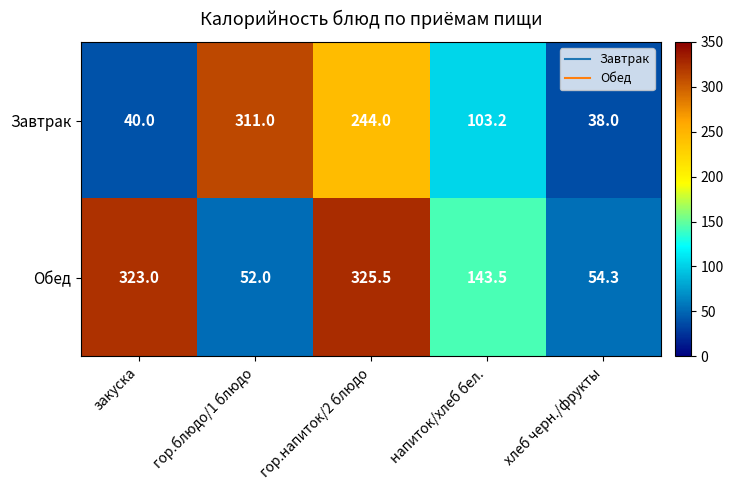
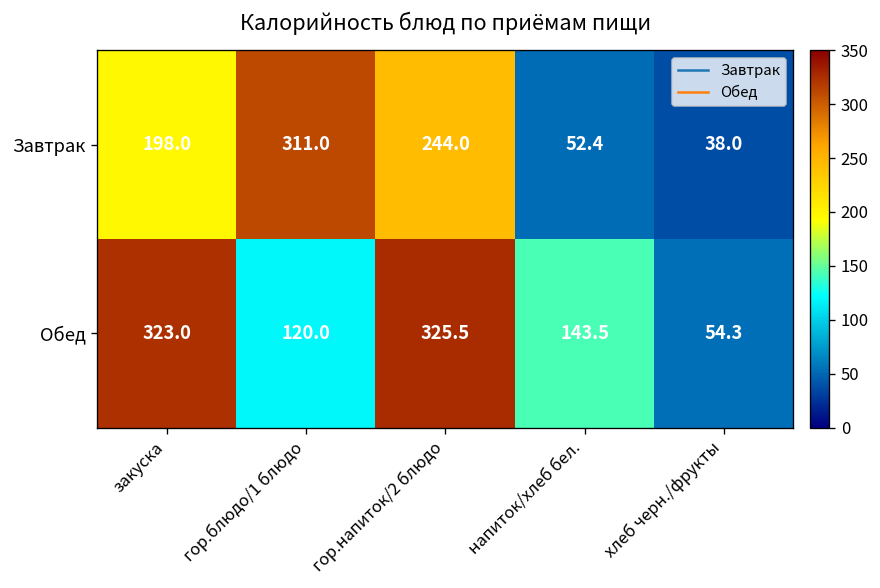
Завтрак, закуска: 40.0 -> 198.0
Завтрак, напиток/хлеб бел.: 103.2 -> 52.4
Обед, гор.блюдо/1 блюдо: 52.0 -> 120.0
